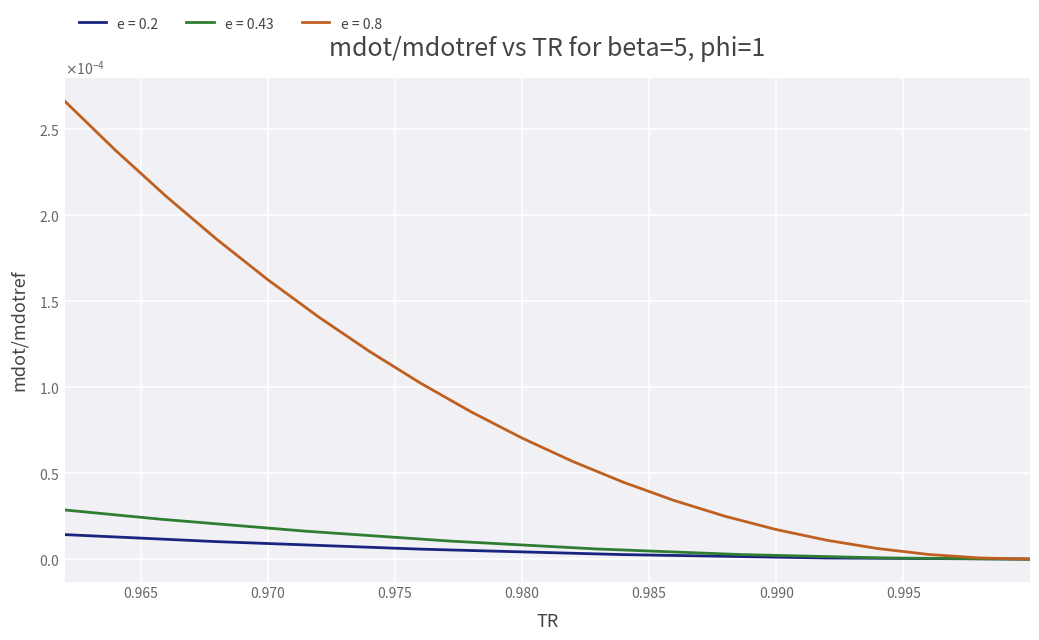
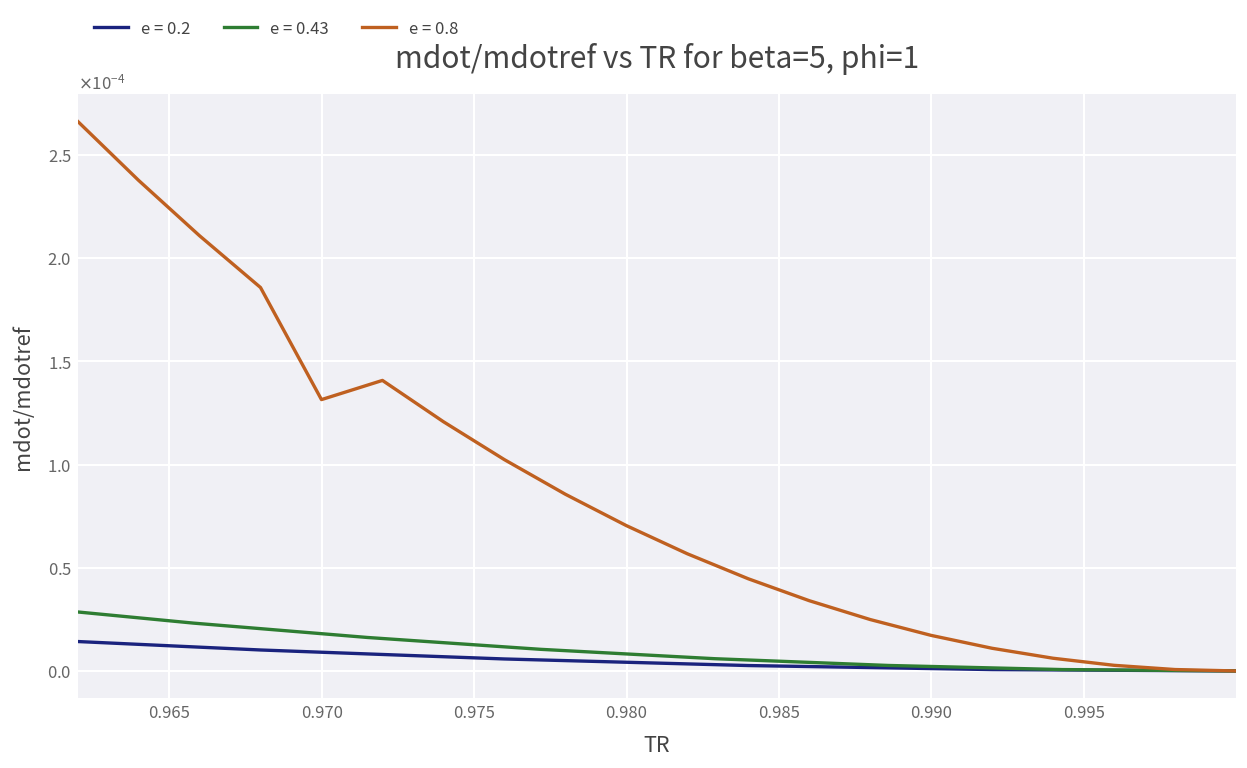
e = 0.8, 0.970: 0.000162 -> 0.000132
